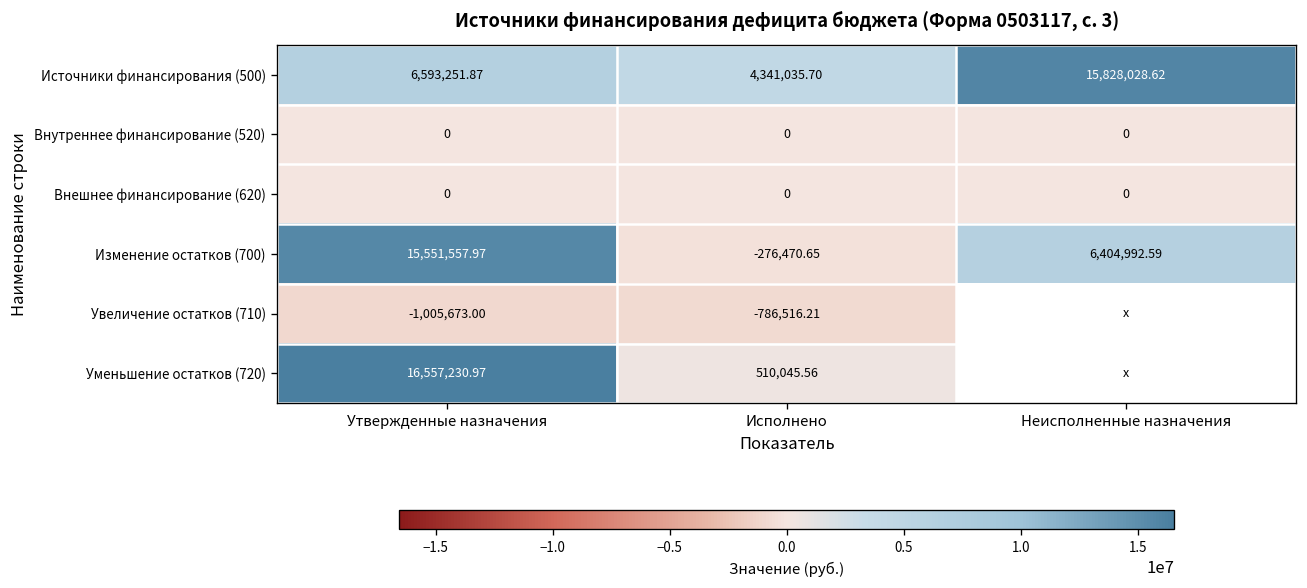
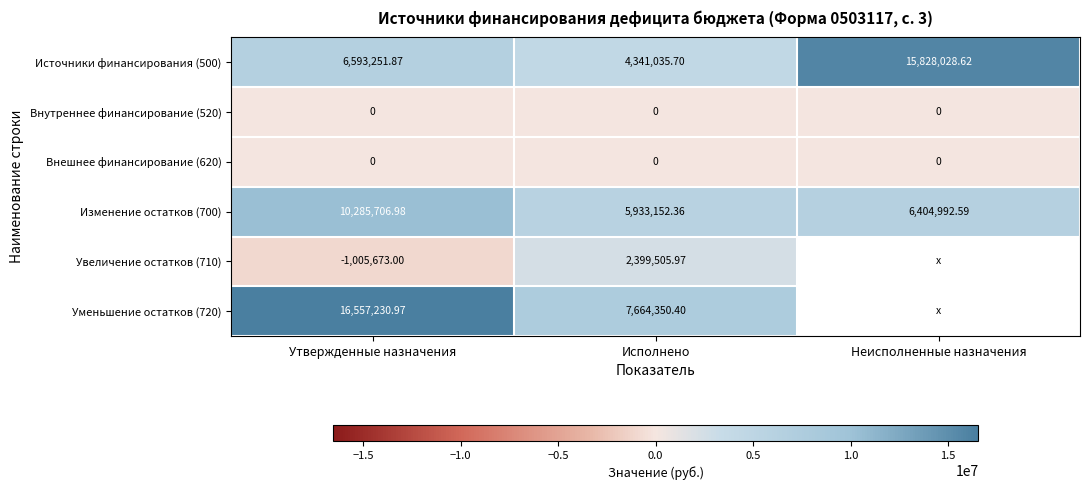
Изменение остатков (700), Утвержденные назначения: 15,551,557.97 -> 10,285,706.98
Изменение остатков (700), Исполнено: -276,470.65 -> 5,933,152.36
Увеличение остатков (710), Исполнено: -786,516.21 -> 2,399,505.97
Уменьшение остатков (720), Исполнено: 510,045.56 -> 7,664,350.40
